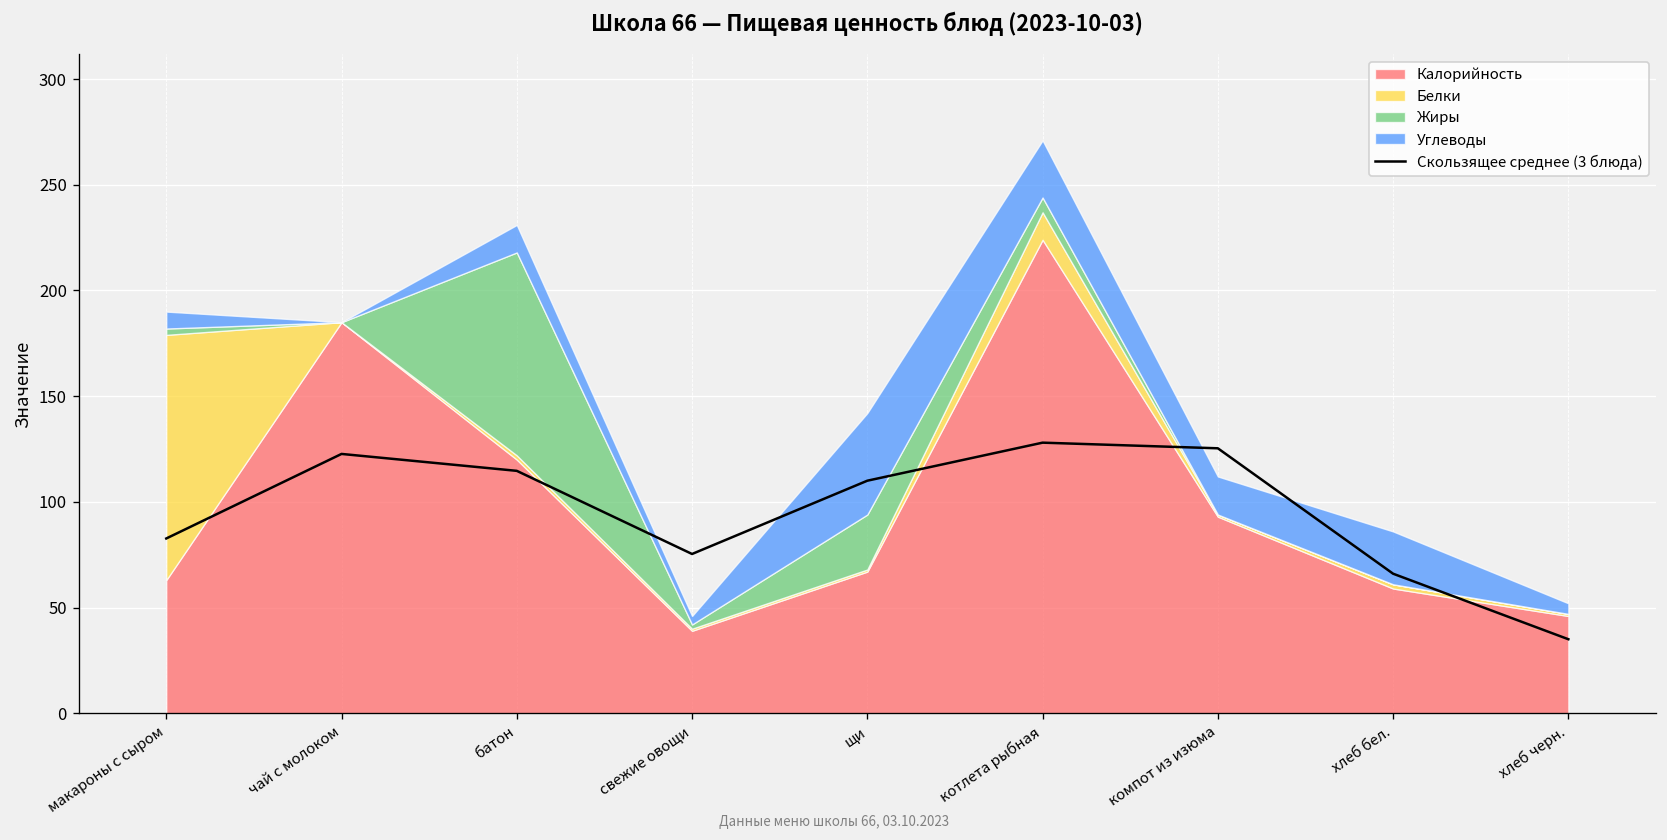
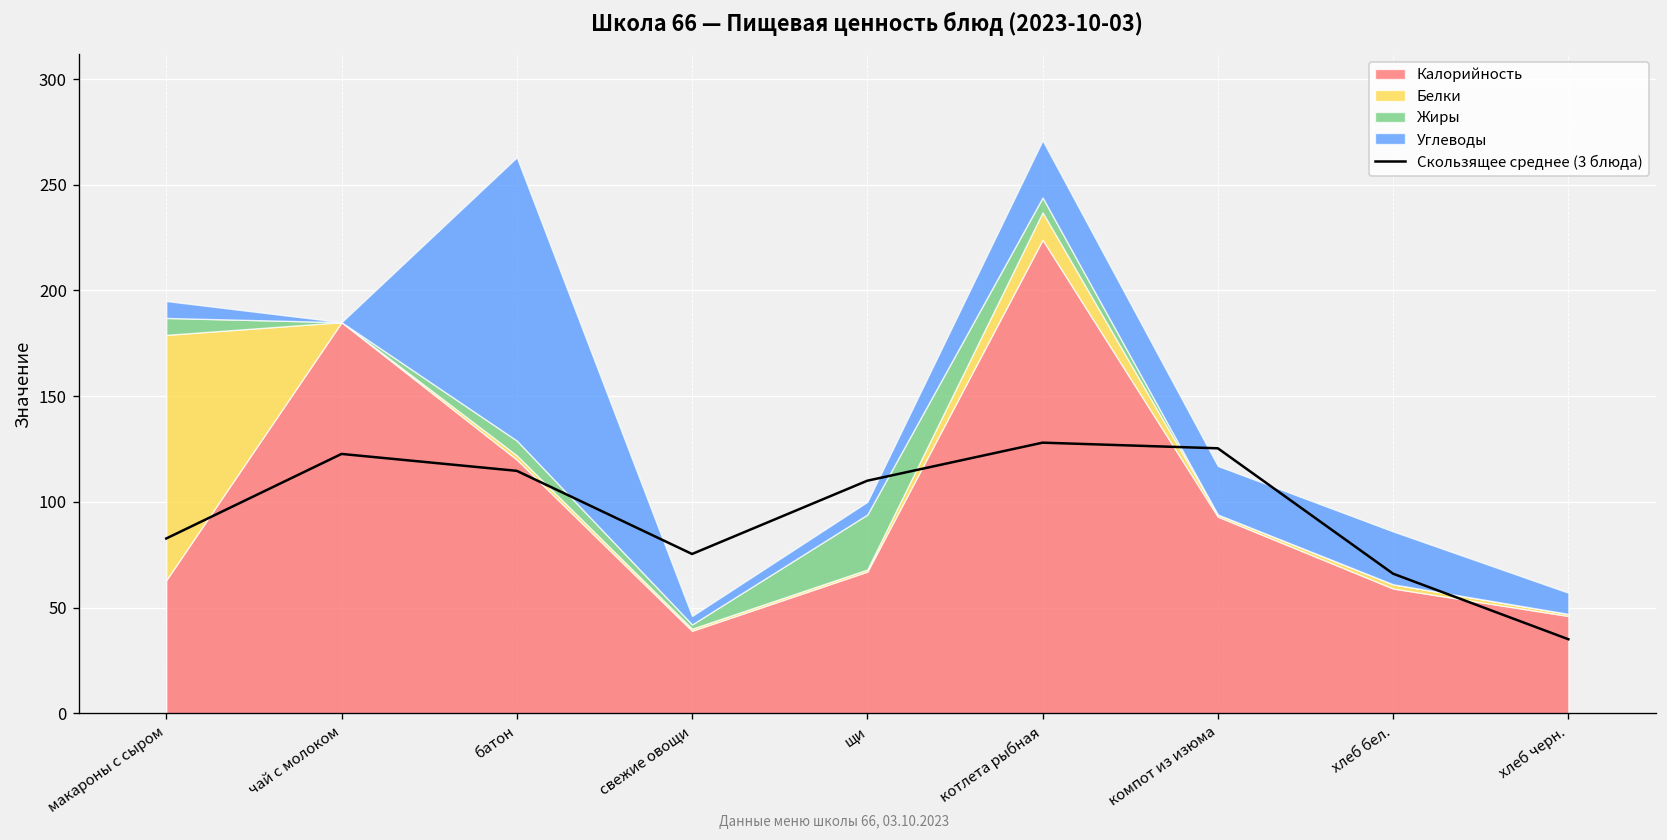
Жиры, макароны с сыром: 3 -> 8
Жиры, батон: 96 -> 7
Углеводы, батон: 13 -> 134
Углеводы, щи: 48 -> 6
Углеводы, компот из изюма: 18 -> 23
Углеводы, хлеб черн.: 5 -> 10
